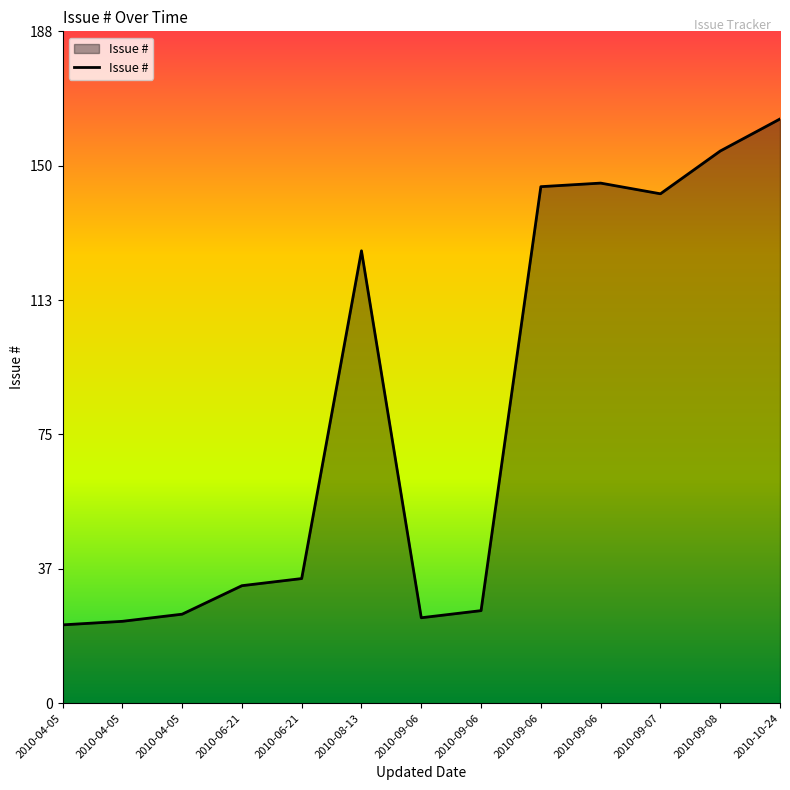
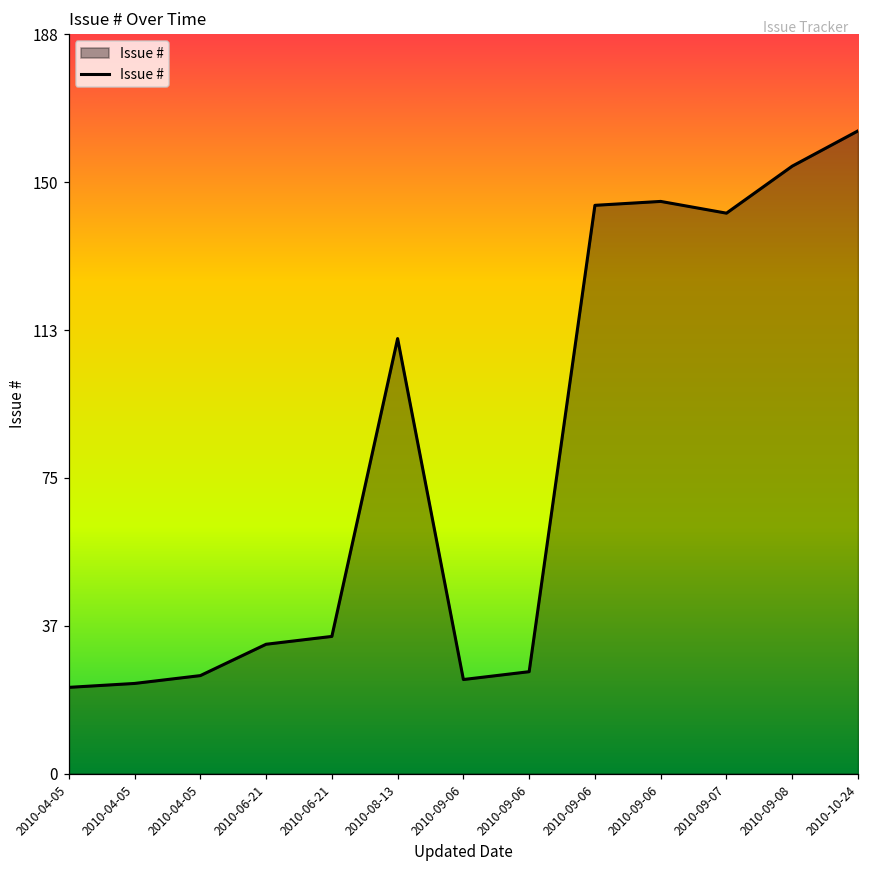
2010-08-13: 127 -> 111
